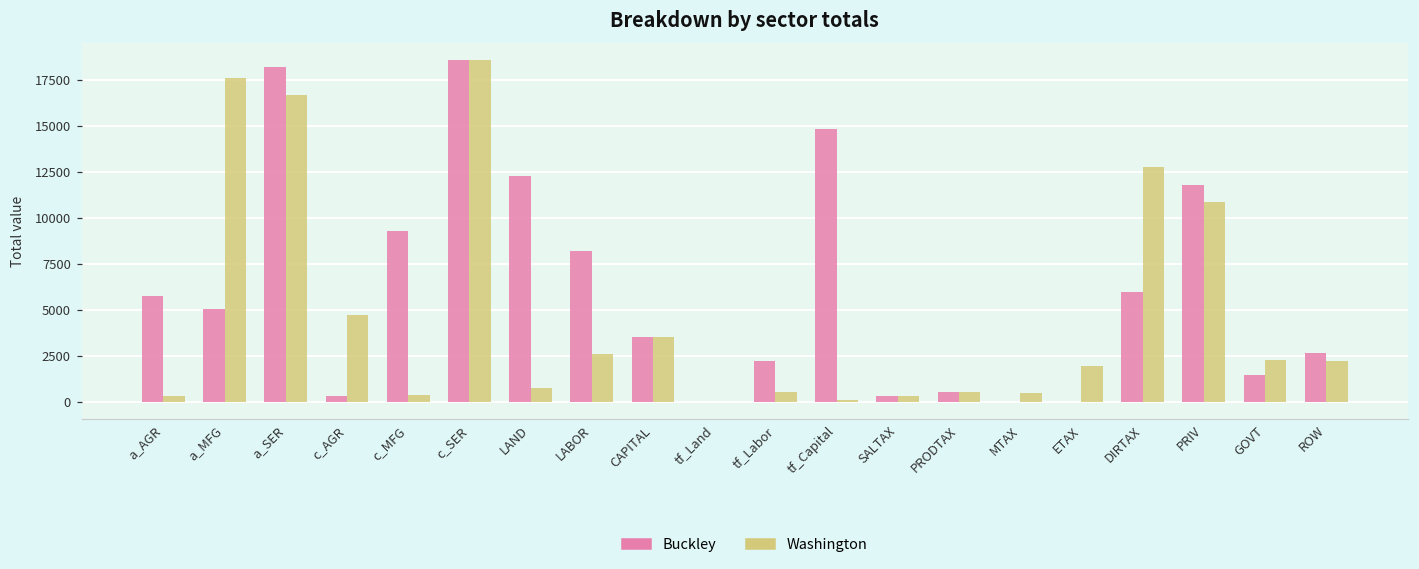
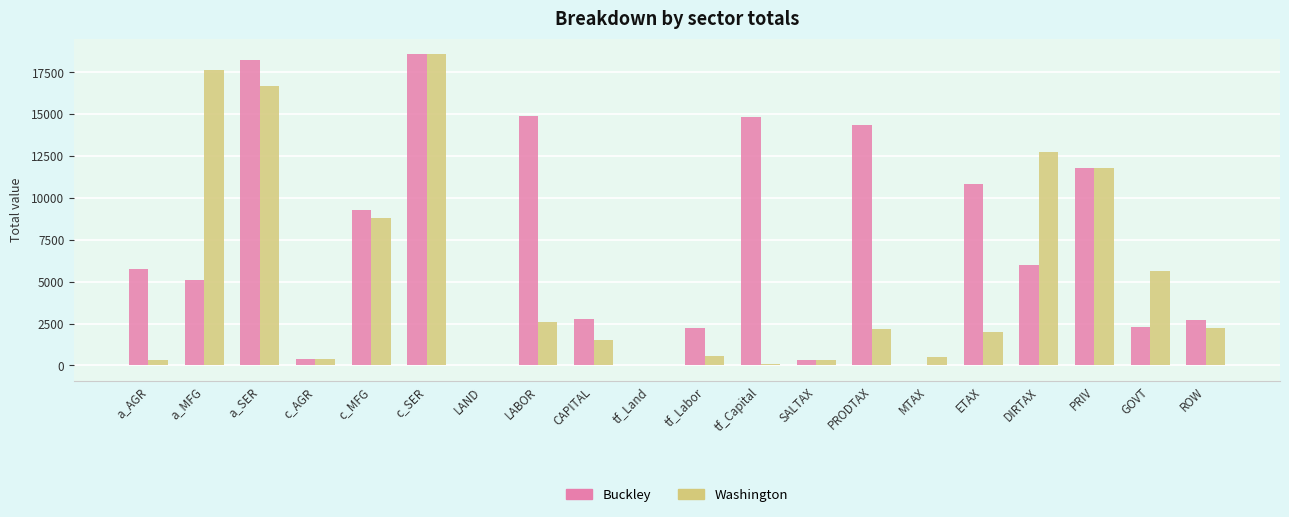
Washington, c_AGR: 4700 -> 400
Washington, c_MFG: 400 -> 8800
Buckley, LAND: 12300 -> 0
Washington, LAND: 700 -> 0
Buckley, LABOR: 8200 -> 14900
Buckley, CAPITAL: 3500 -> 2800
Washington, CAPITAL: 3500 -> 1500
Buckley, PRODTAX: 600 -> 14400
Washington, PRODTAX: 600 -> 2200
Buckley, ETAX: 0 -> 10900
Washington, PRIV: 10900 -> 11800
Buckley, GOVT: 1500 -> 2300
Washington, GOVT: 2300 -> 5600
